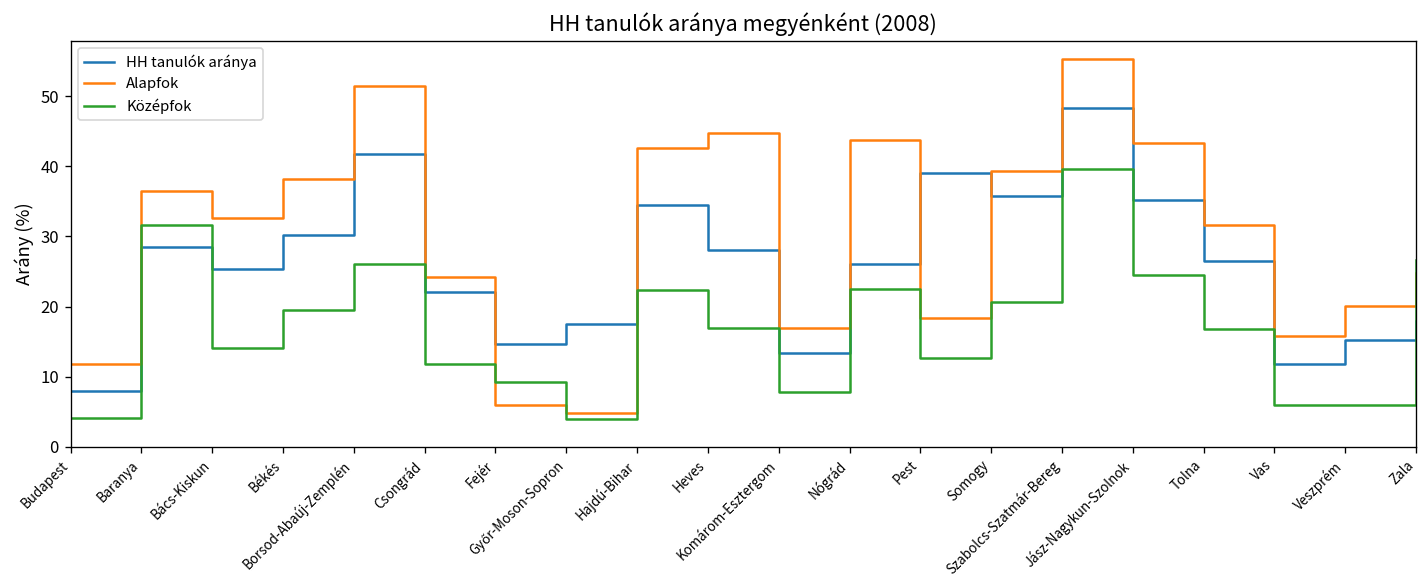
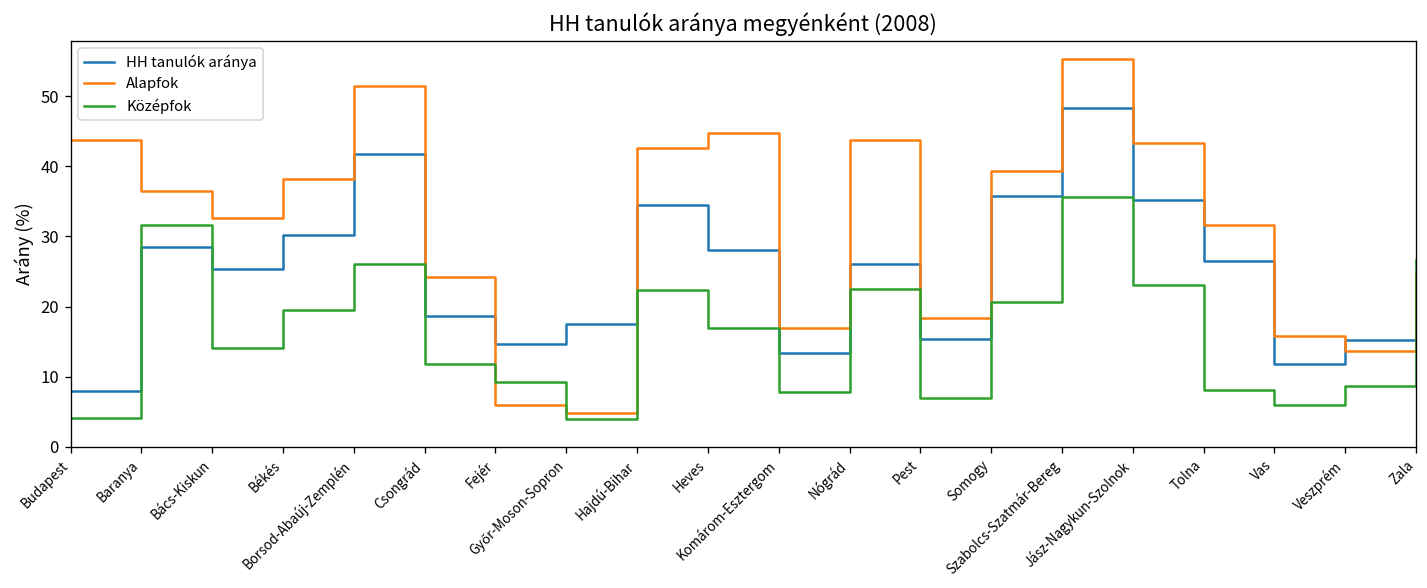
Alapfok, Budapest: 12 -> 44
HH tanulók aránya, Csongrád: 22 -> 19
HH tanulók aránya, Pest: 39 -> 15
Középfok, Pest: 13 -> 7
Középfok, Szabolcs-Szatmár-Bereg: 40 -> 36
Középfok, Jász-Nagykun-Szolnok: 25 -> 23
Középfok, Tolna: 17 -> 8
Alapfok, Veszprém: 20 -> 14
Középfok, Veszprém: 6 -> 9
